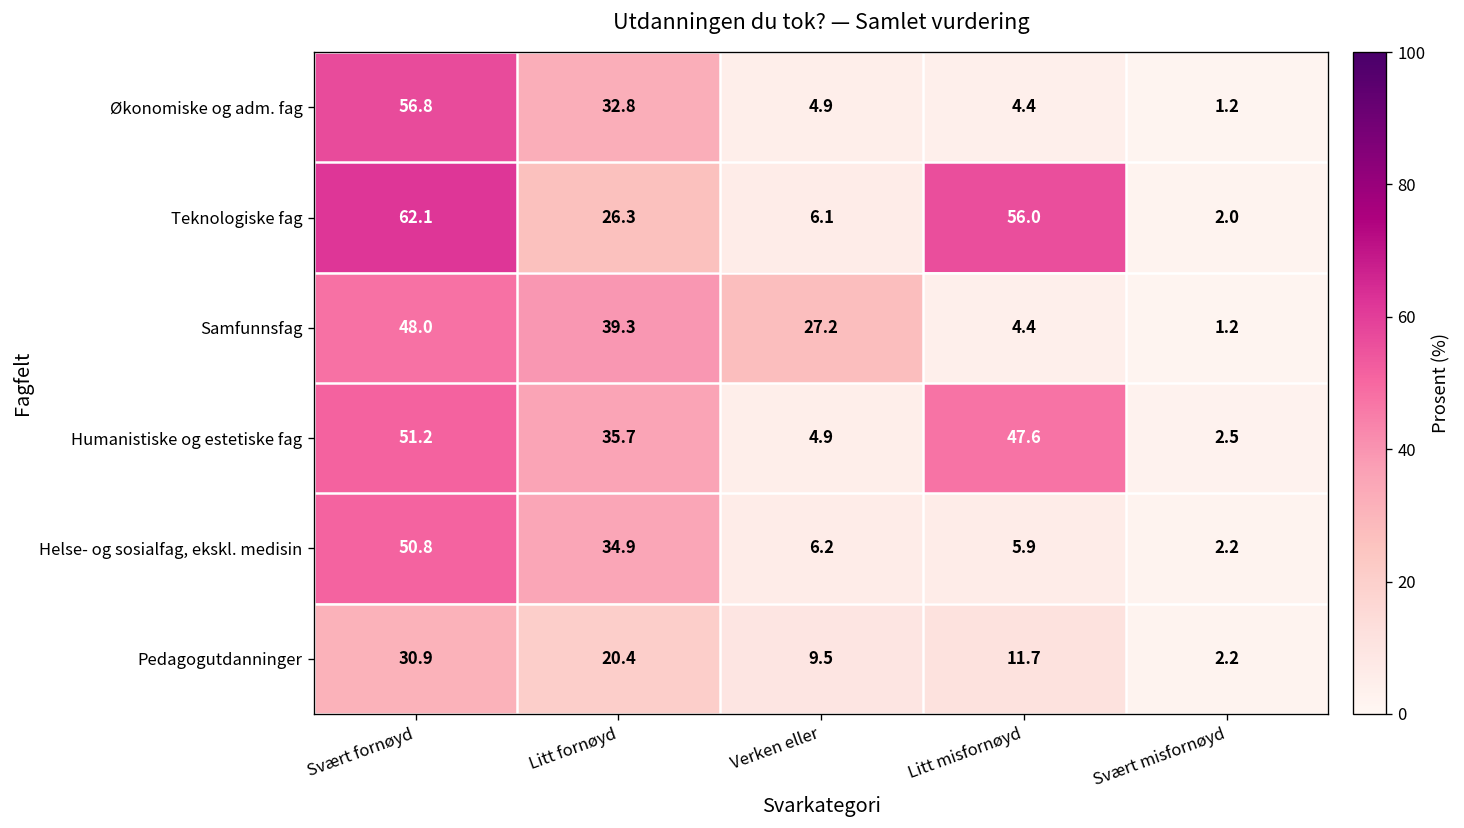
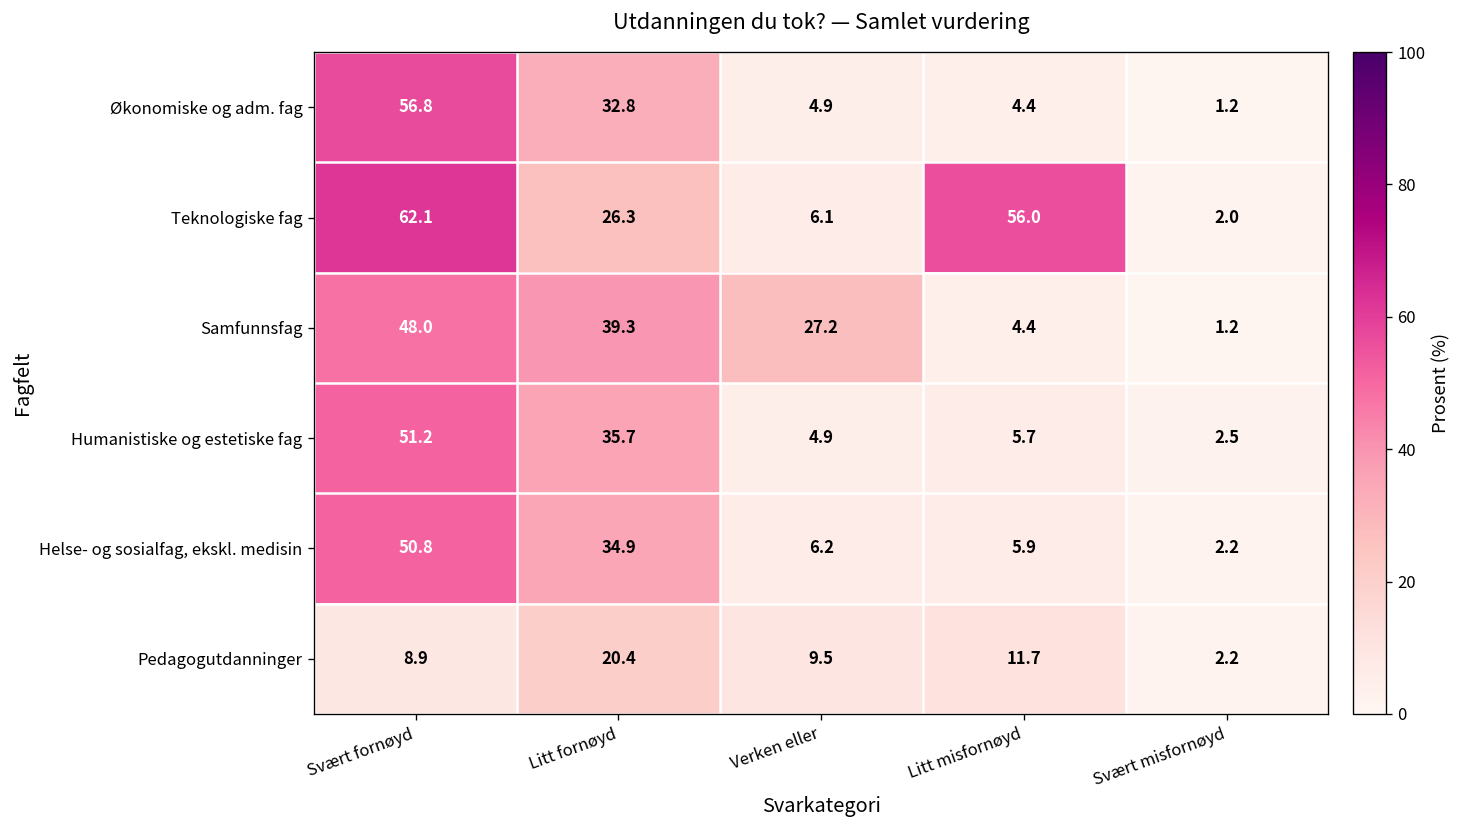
Humanistiske og estetiske fag, Litt misfornøyd: 47.6 -> 5.7
Pedagogutdanninger, Svært fornøyd: 30.9 -> 8.9
